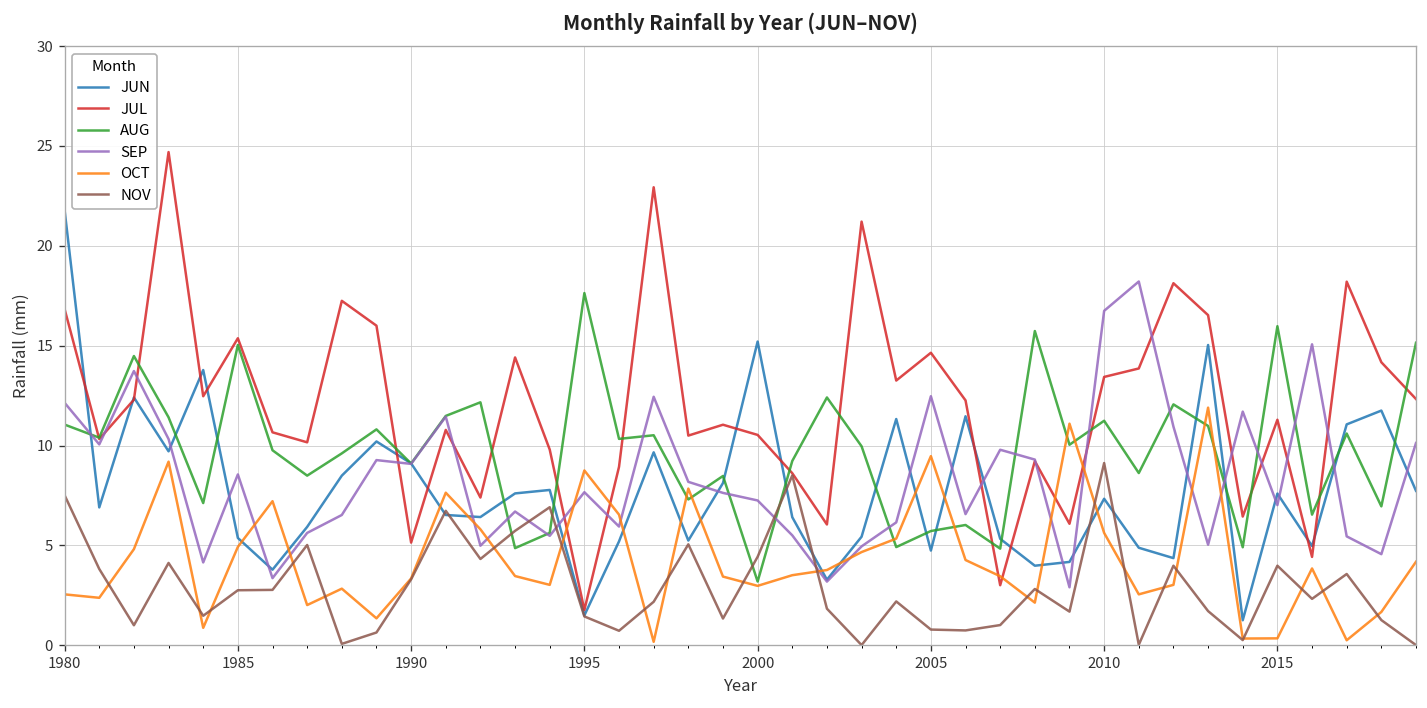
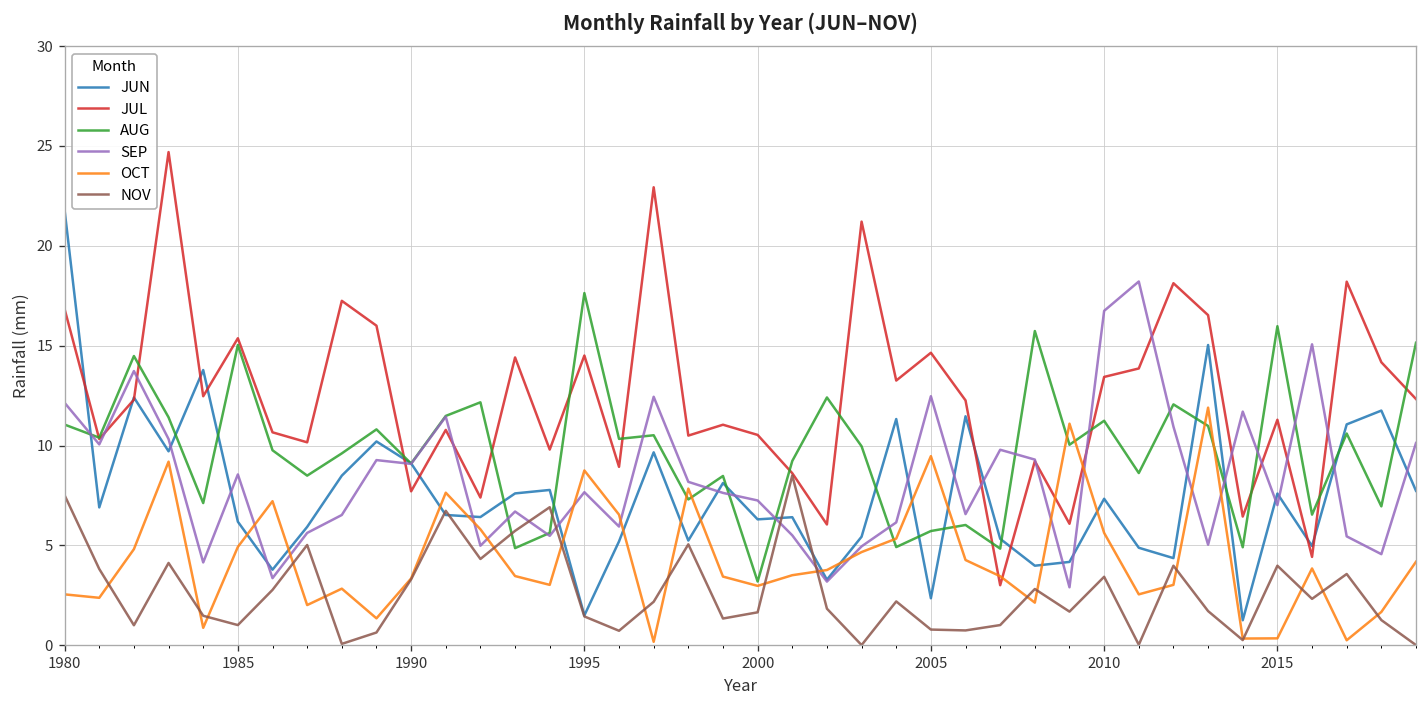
JUN, 1985: 5.4 -> 6.2
NOV, 1985: 2.8 -> 1.0
JUL, 1990: 5.1 -> 7.7
JUL, 1995: 1.8 -> 14.5
JUN, 2000: 15.2 -> 6.3
NOV, 2000: 4.4 -> 1.7
JUN, 2005: 4.7 -> 2.4
NOV, 2010: 9.1 -> 3.4
